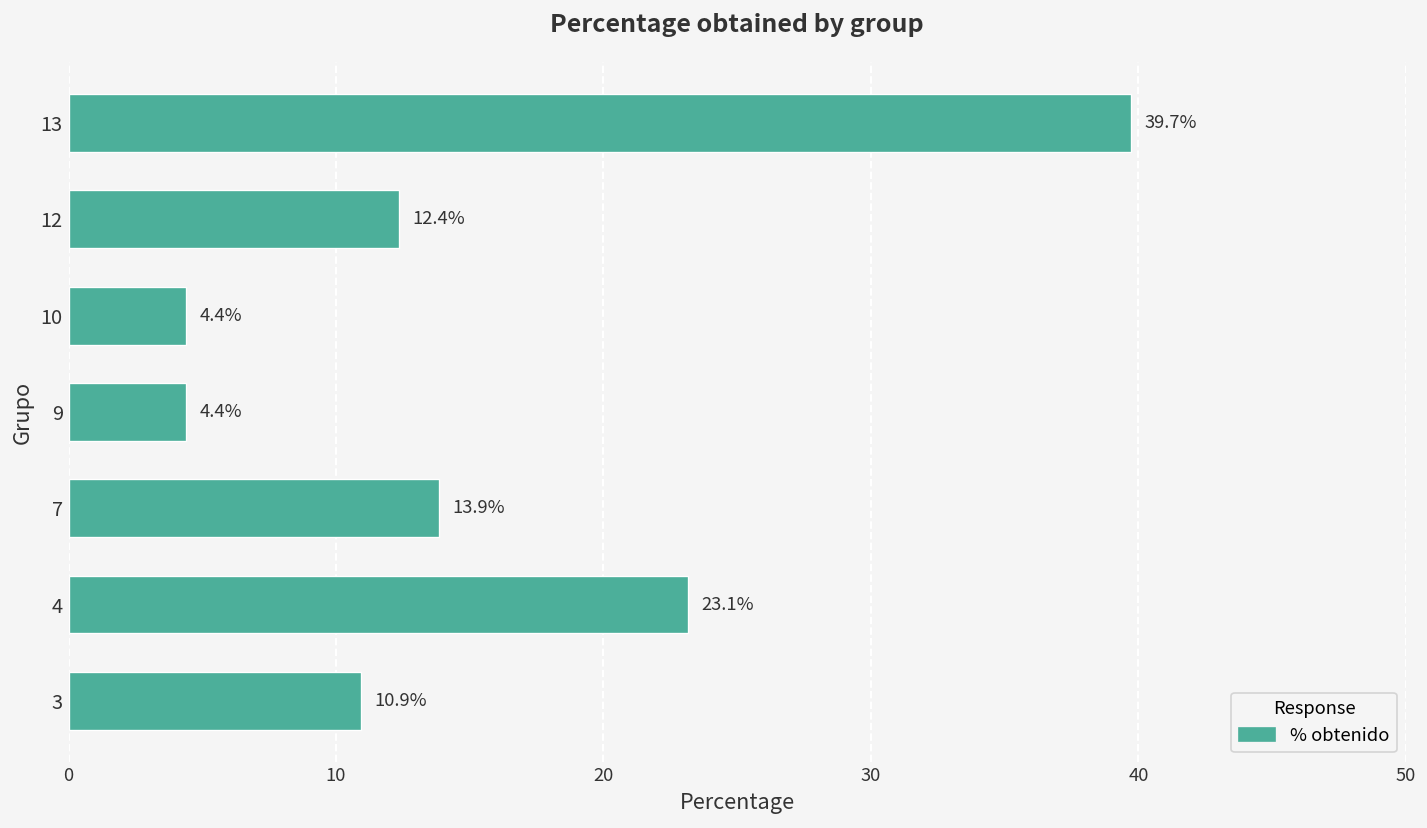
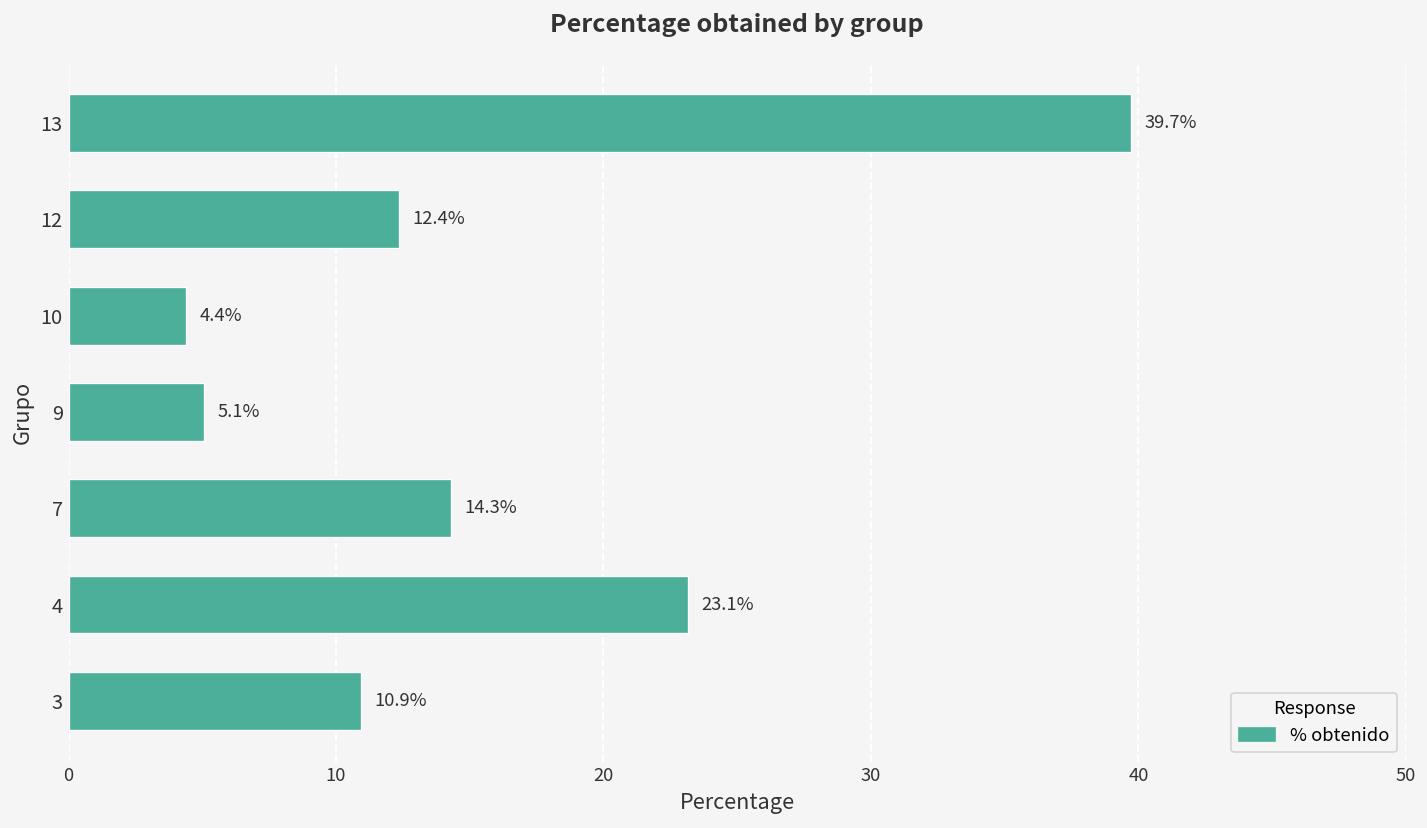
9: 4.4% -> 5.1%
7: 13.9% -> 14.3%
